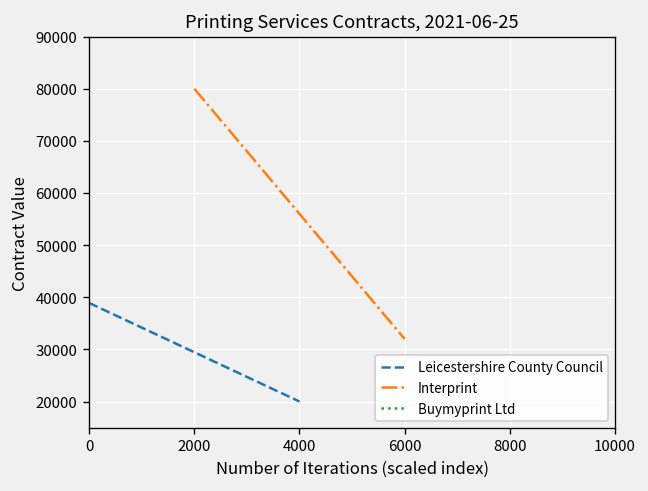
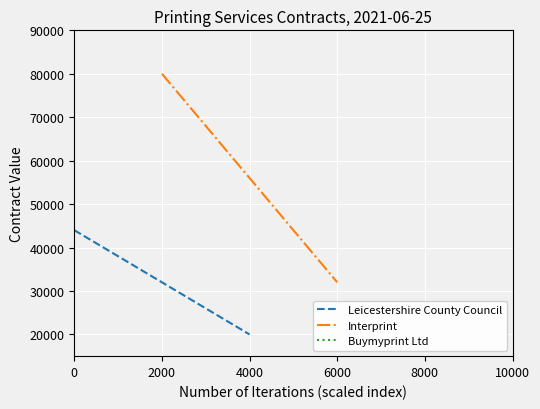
Leicestershire County Council, 0: 39000 -> 44000
